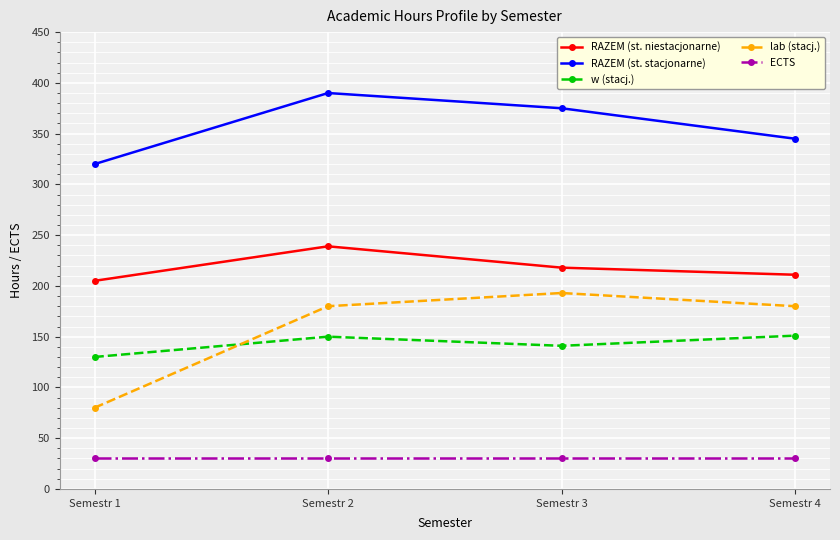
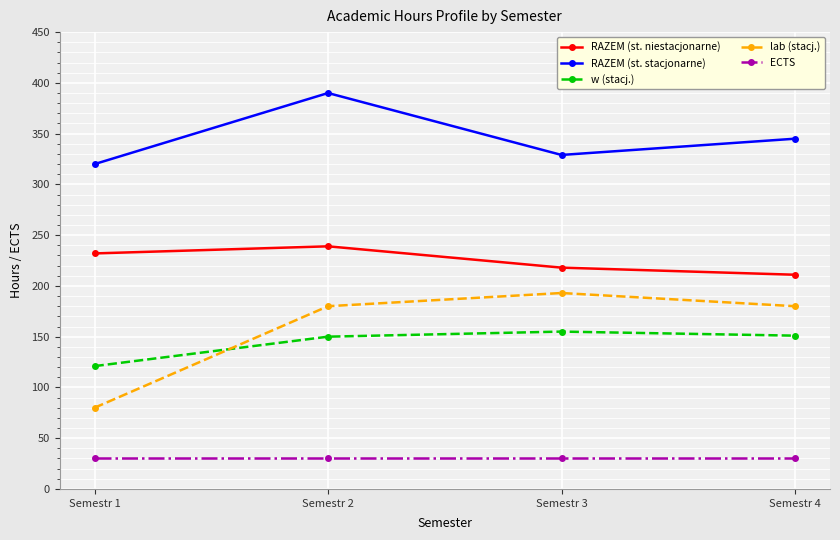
RAZEM (st. niestacjonarne), Semestr 1: 205 -> 232
w (stacj.), Semestr 1: 130 -> 121
RAZEM (st. stacjonarne), Semestr 3: 375 -> 329
w (stacj.), Semestr 3: 141 -> 155
